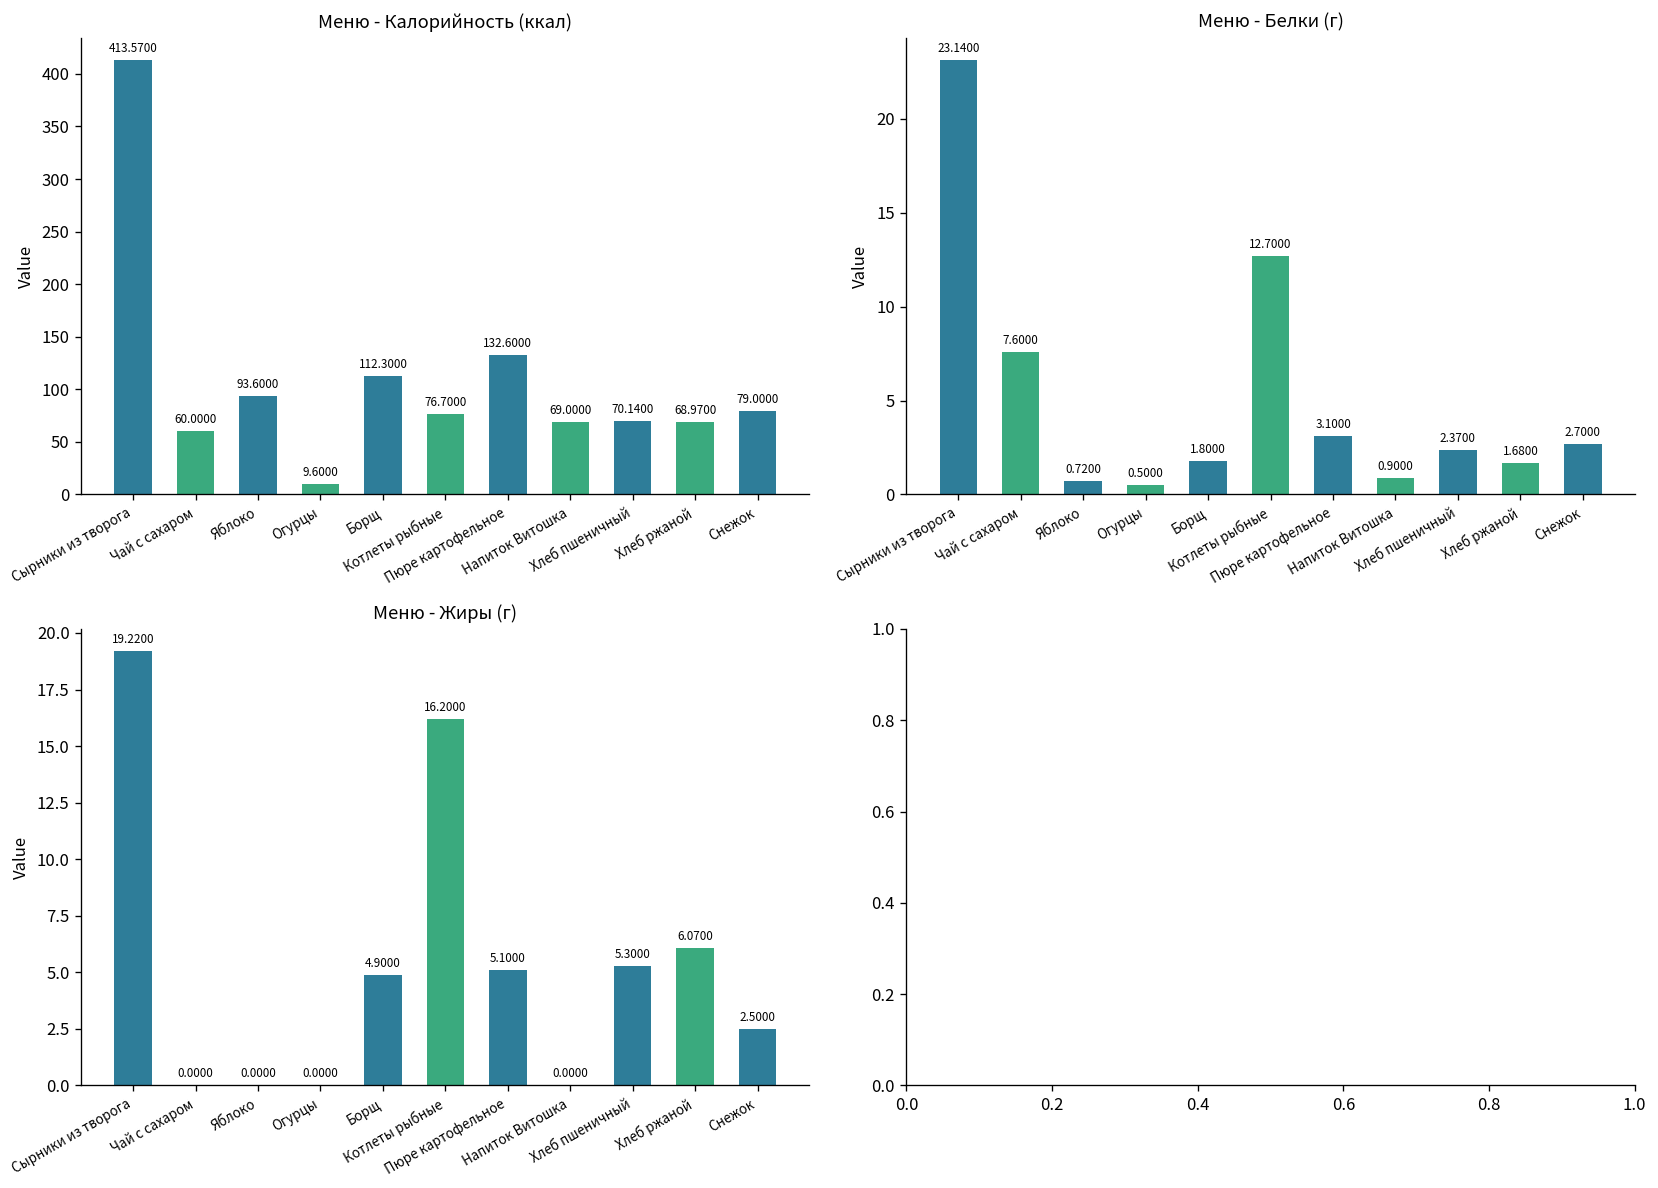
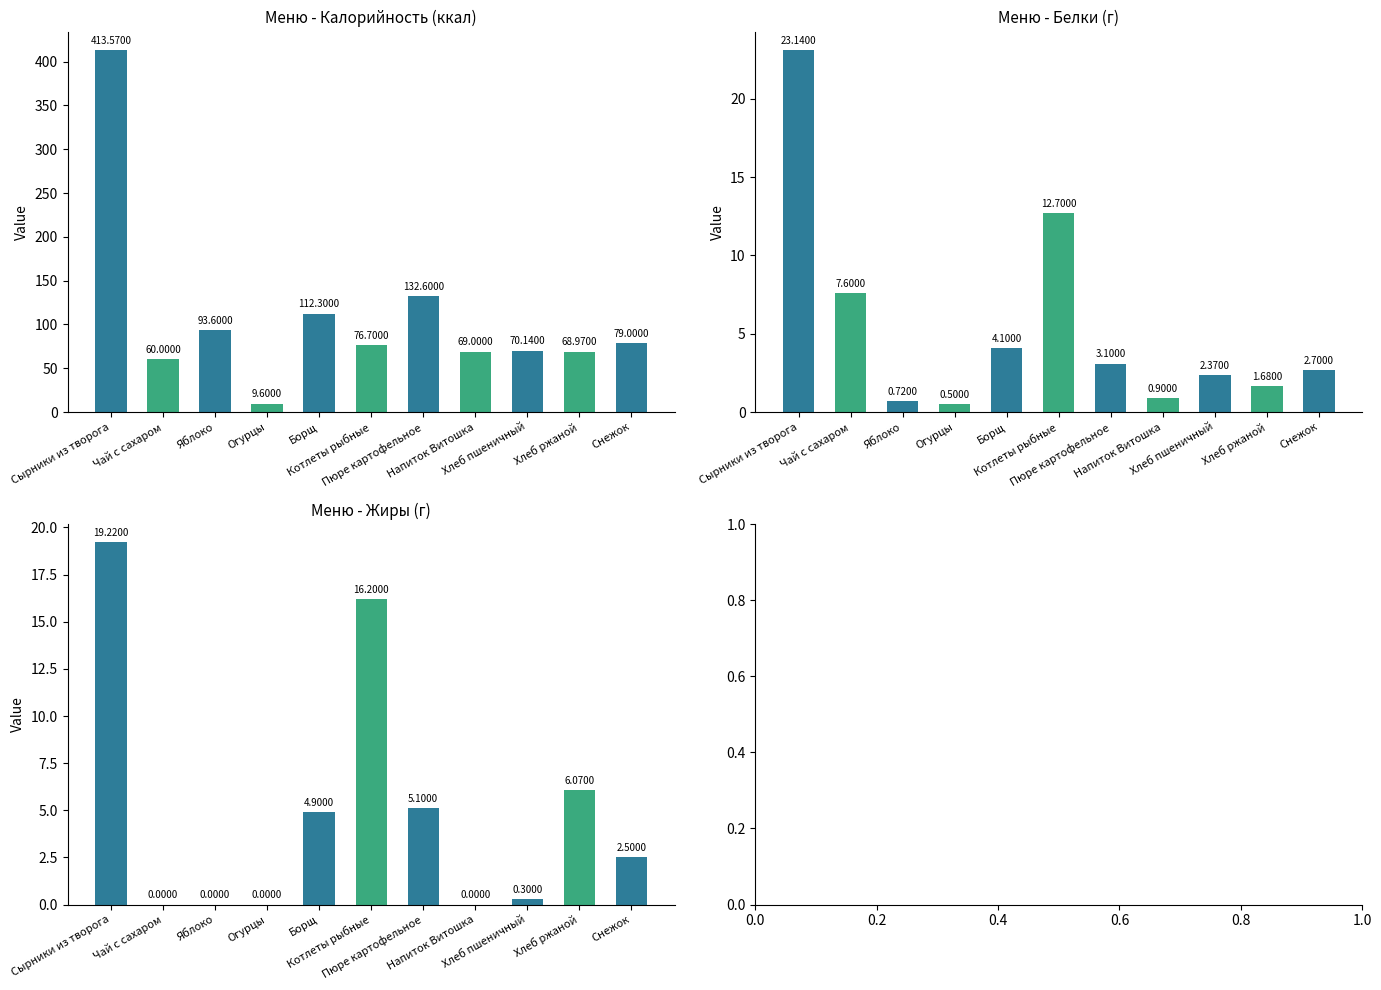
Меню - Белки (г), Борщ: 1.8000 -> 4.1000
Меню - Жиры (г), Хлеб пшеничный: 5.3000 -> 0.3000
